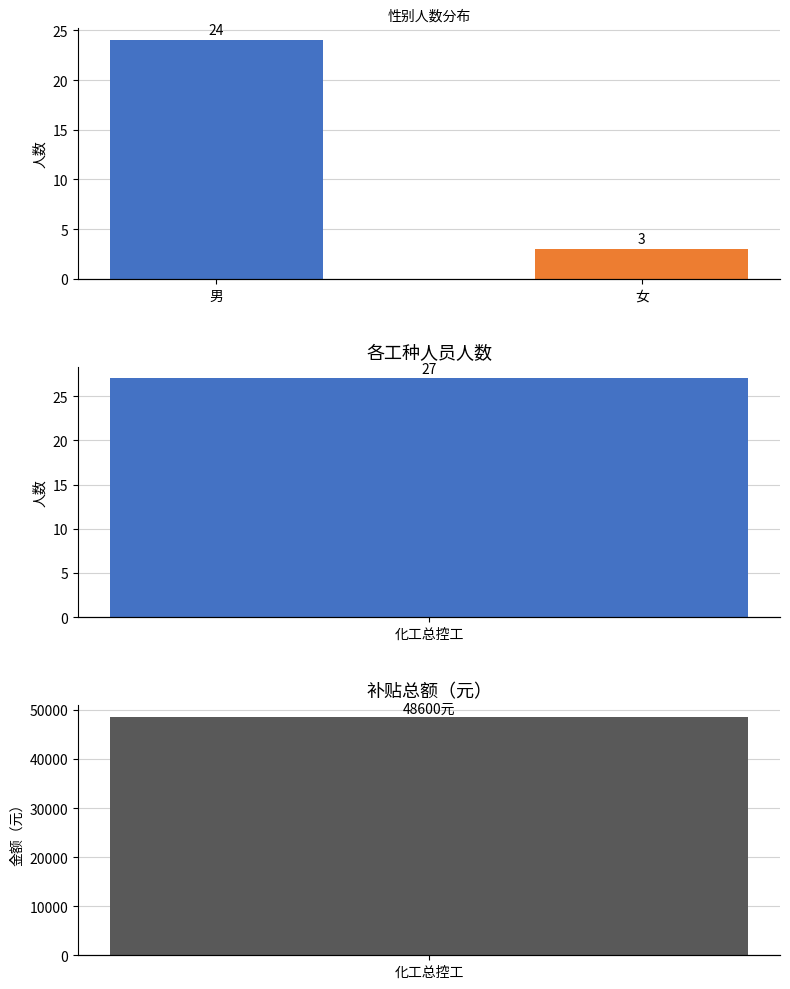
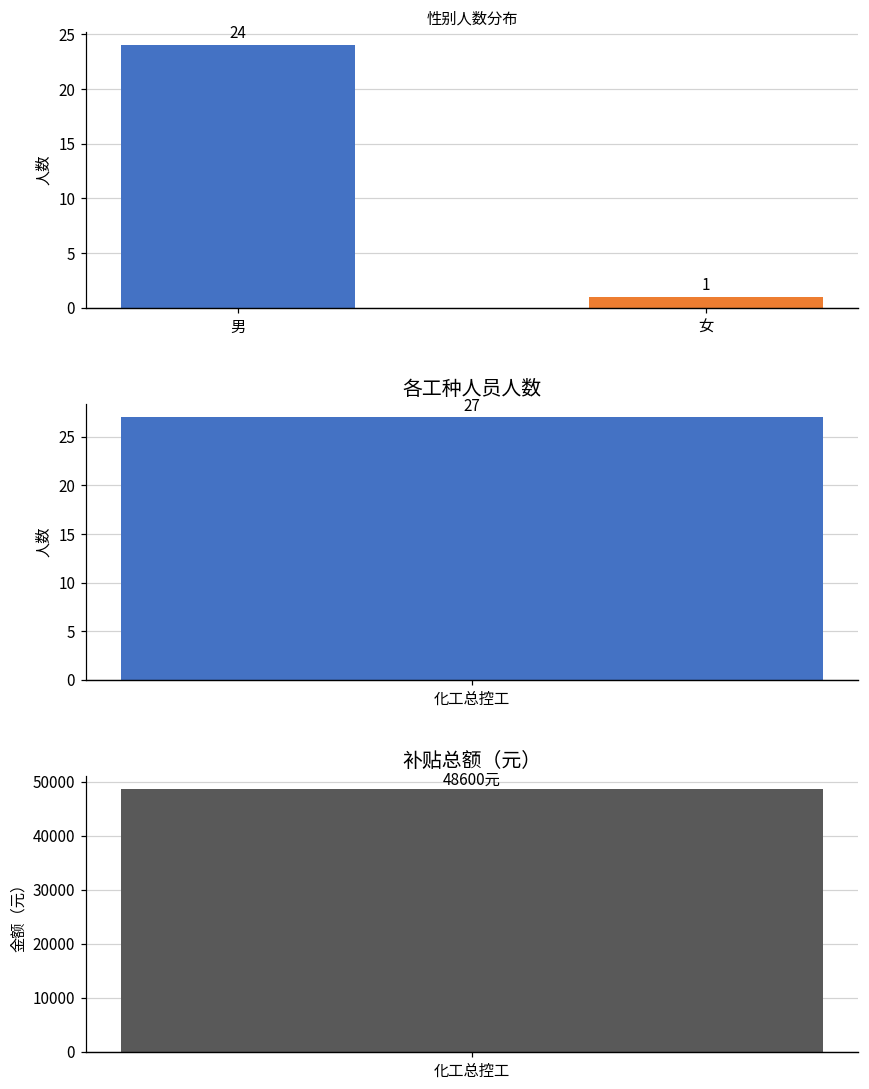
性别人数分布, 女: 3 -> 1
